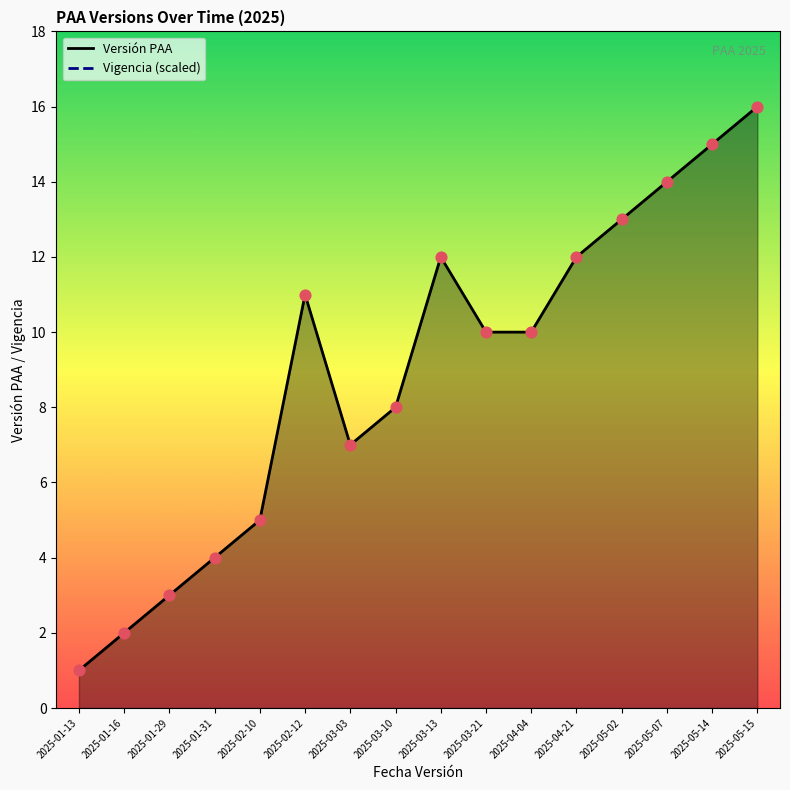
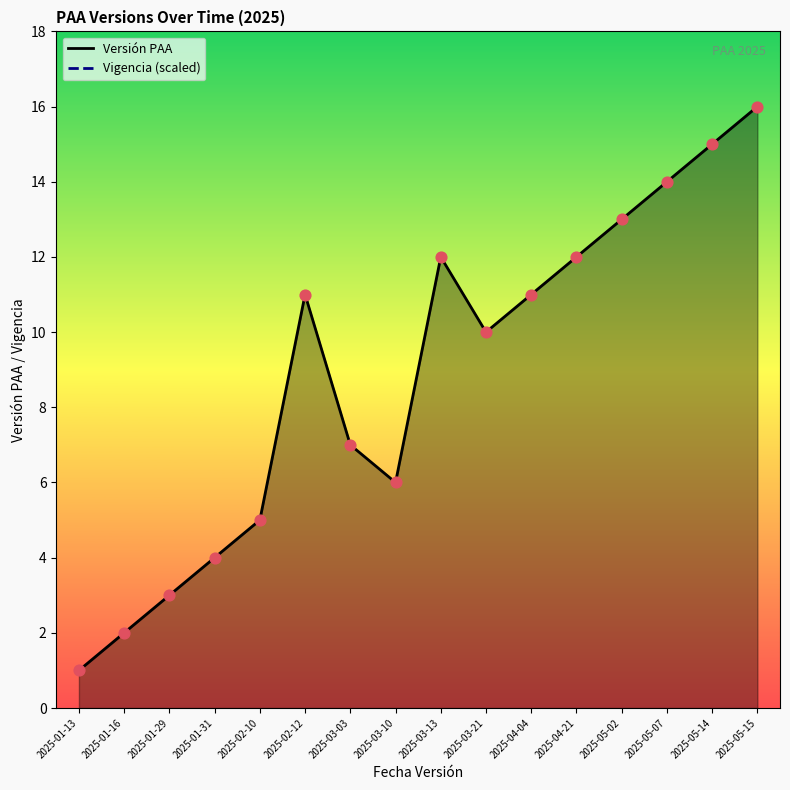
2025-03-10: 8 -> 6
2025-04-04: 10 -> 11
